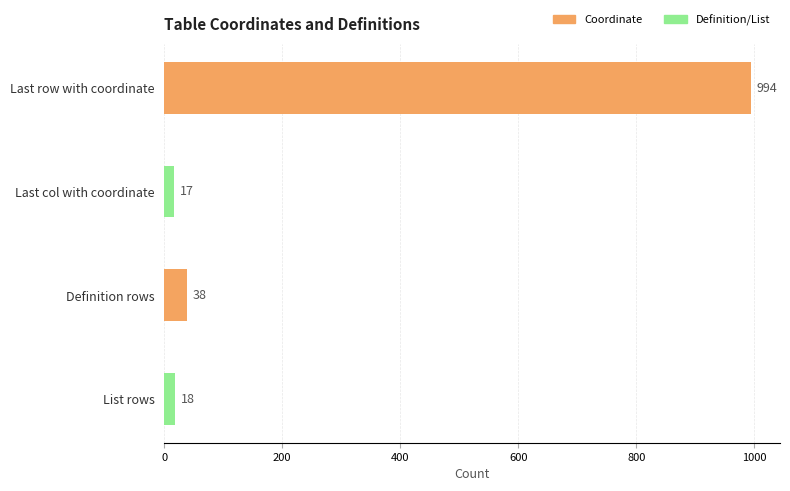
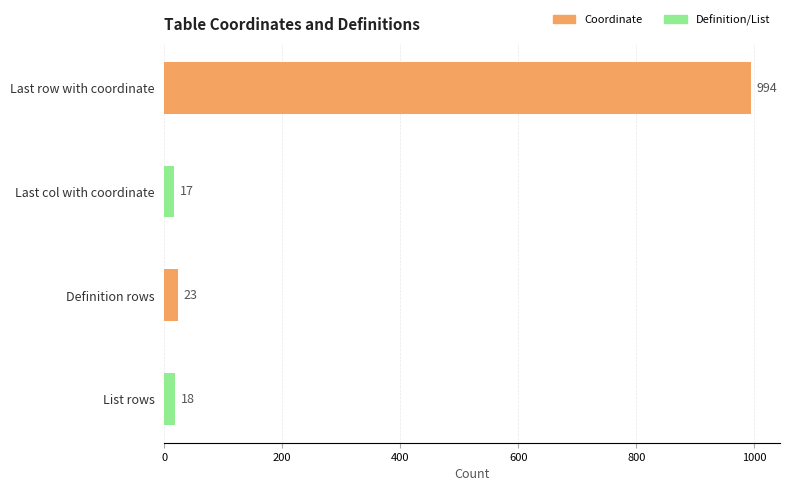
Definition rows: 38 -> 23
